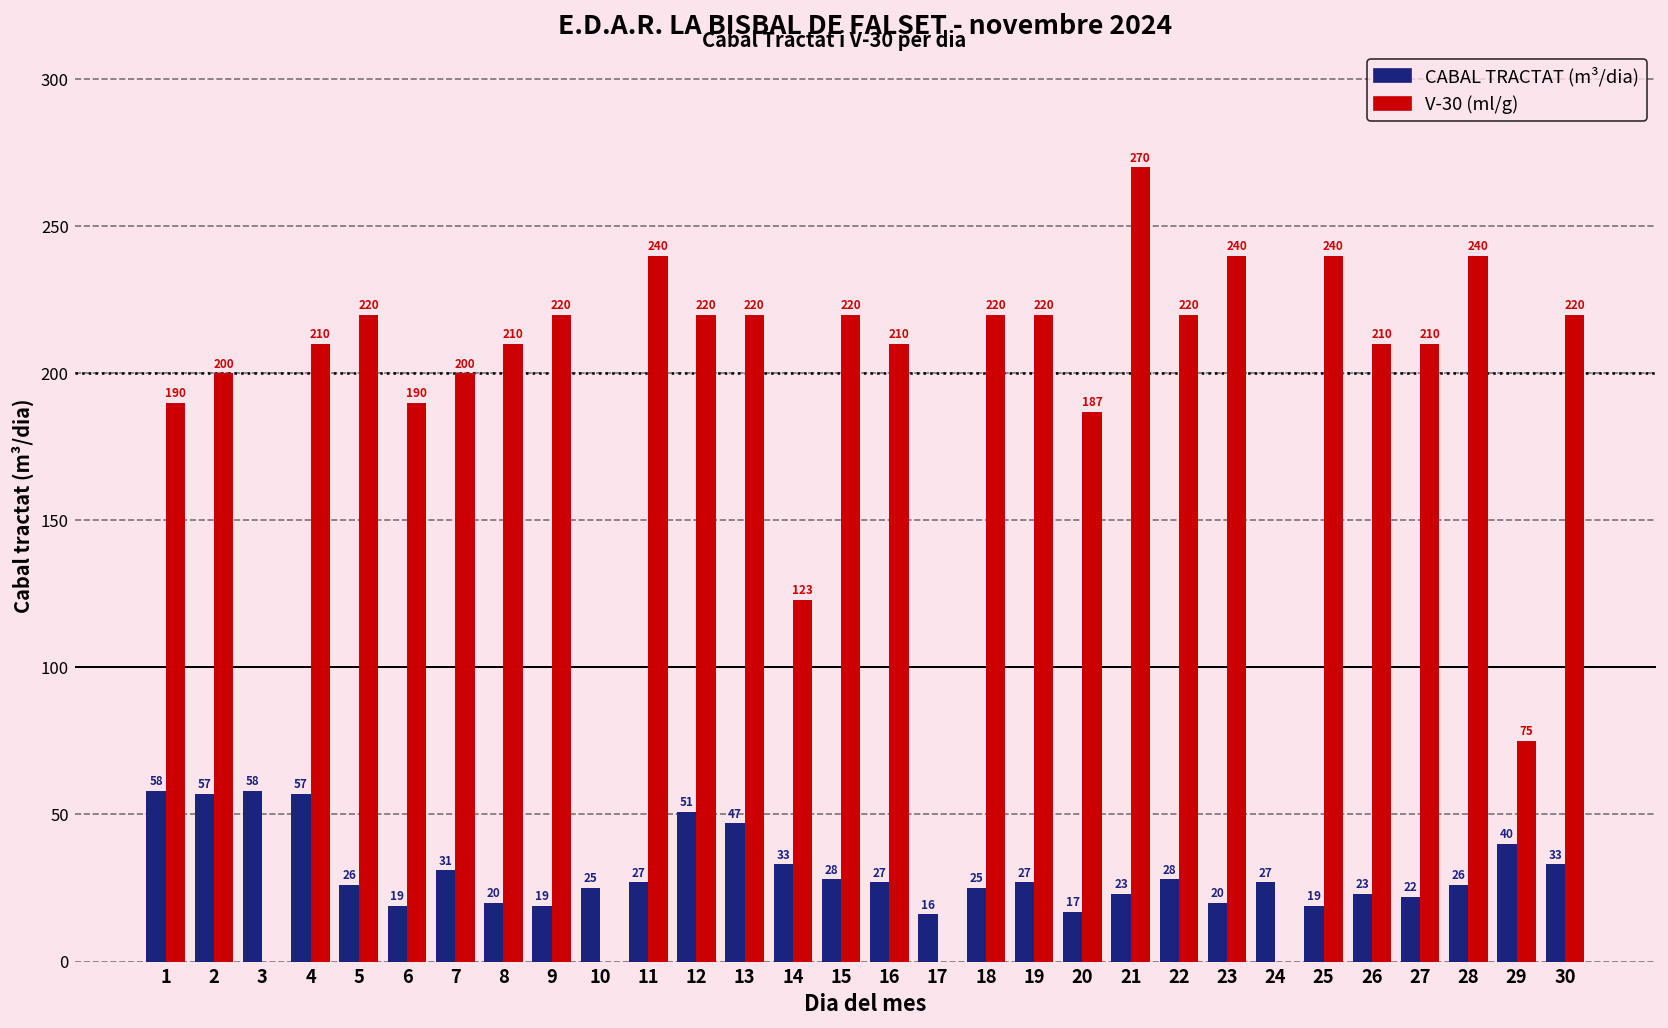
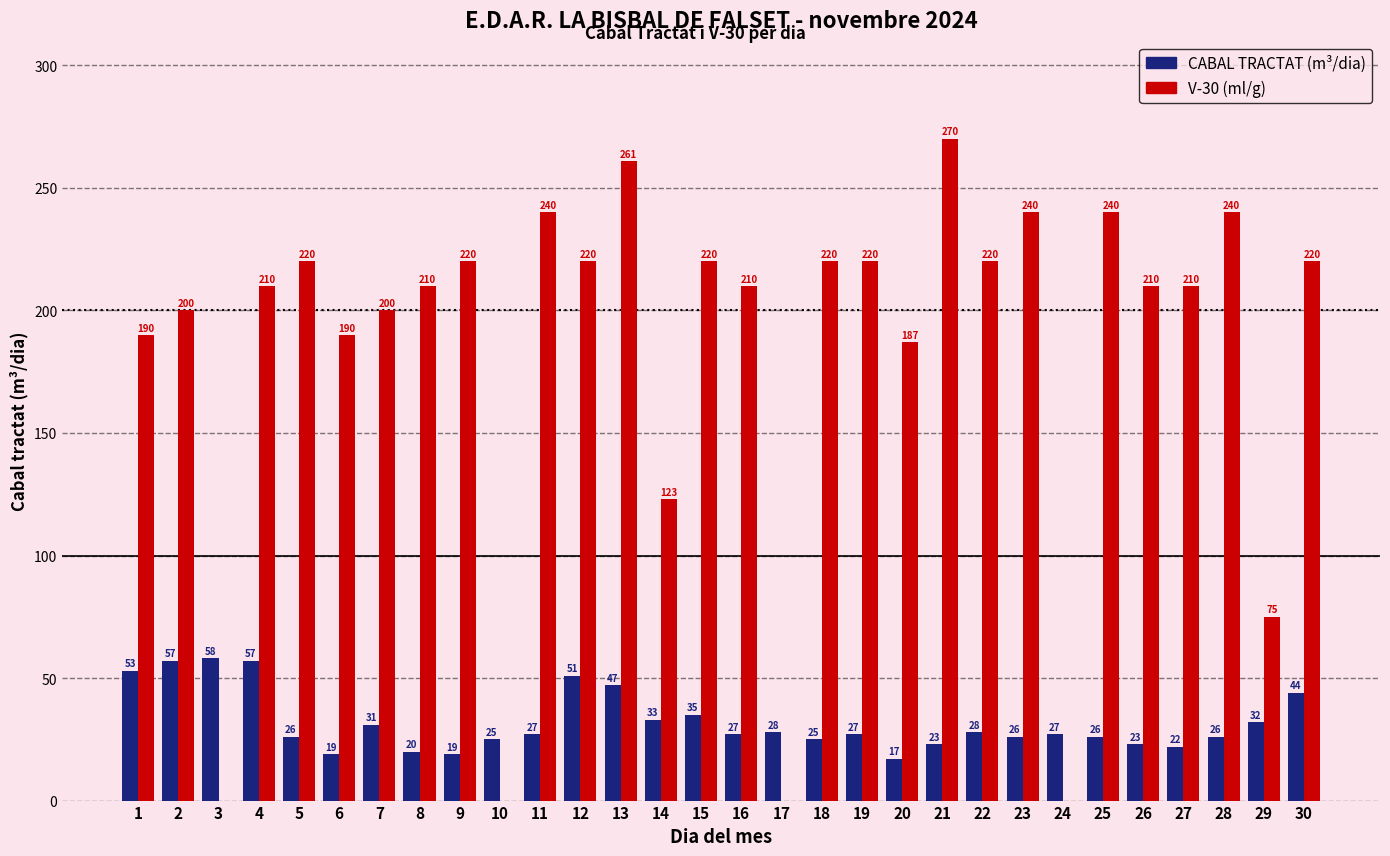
CABAL TRACTAT (m³/dia), 1: 58 -> 53
V-30 (ml/g), 13: 220 -> 261
CABAL TRACTAT (m³/dia), 15: 28 -> 35
CABAL TRACTAT (m³/dia), 17: 16 -> 28
CABAL TRACTAT (m³/dia), 23: 20 -> 26
CABAL TRACTAT (m³/dia), 25: 19 -> 26
CABAL TRACTAT (m³/dia), 29: 40 -> 32
CABAL TRACTAT (m³/dia), 30: 33 -> 44
